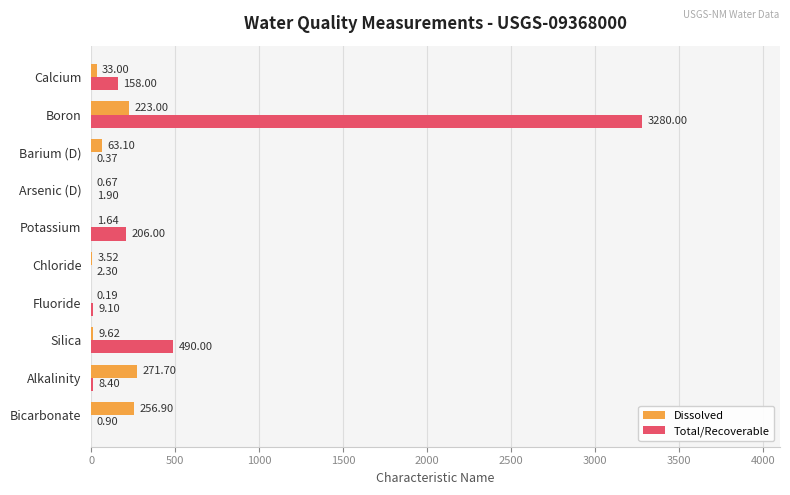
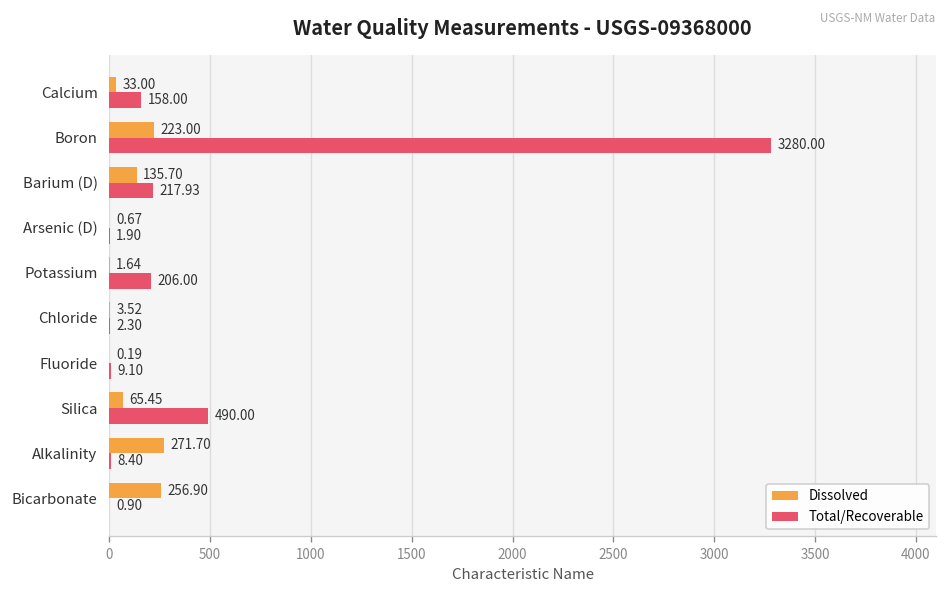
Dissolved, Barium (D): 63.10 -> 135.70
Total/Recoverable, Barium (D): 0.37 -> 217.93
Dissolved, Silica: 9.62 -> 65.45
